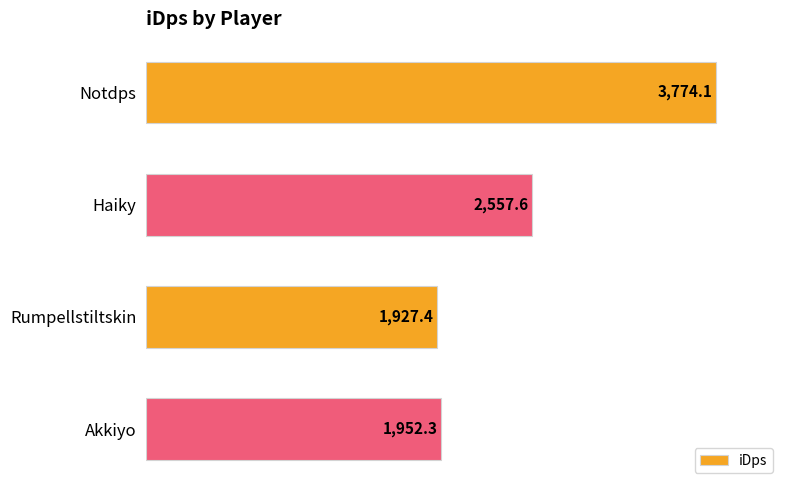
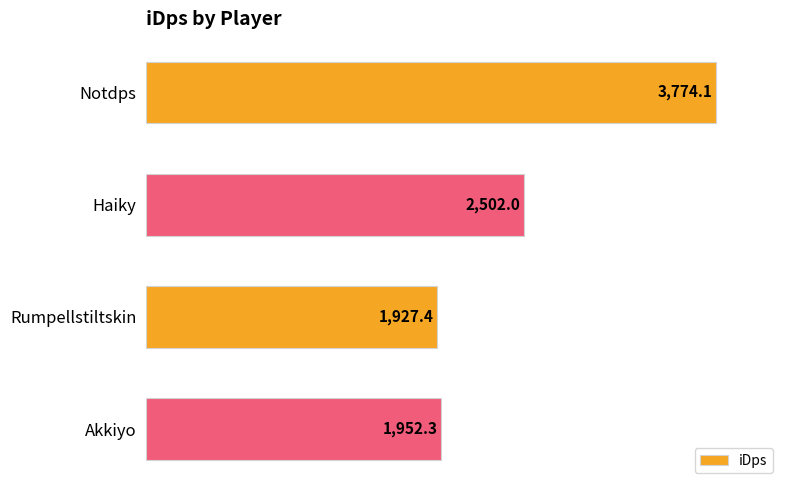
Haiky: 2,557.6 -> 2,502.0
